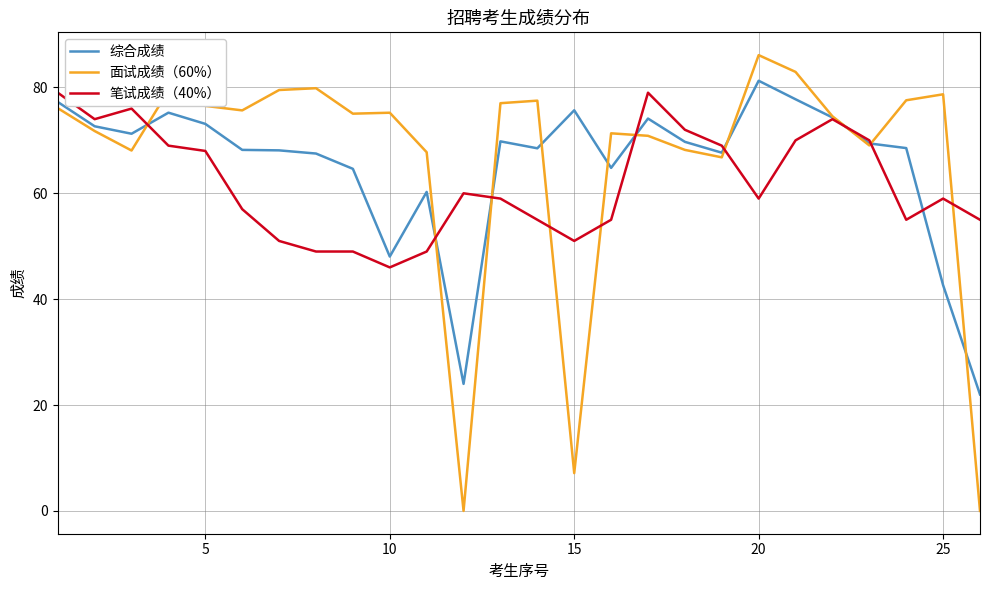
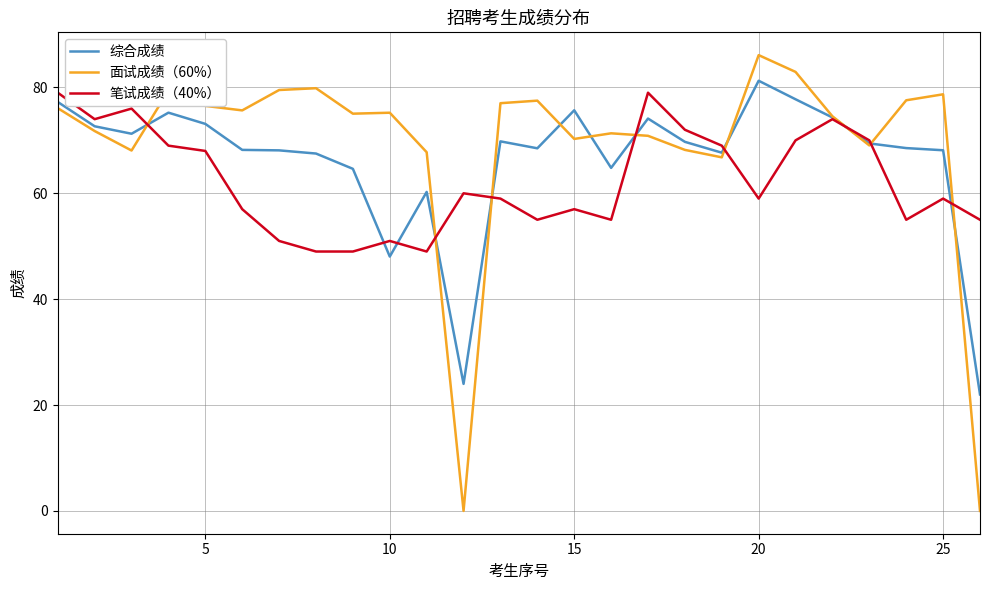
笔试成绩（40%）, 10: 46 -> 51
面试成绩（60%）, 15: 7 -> 70
笔试成绩（40%）, 15: 51 -> 57
综合成绩, 25: 43 -> 68
